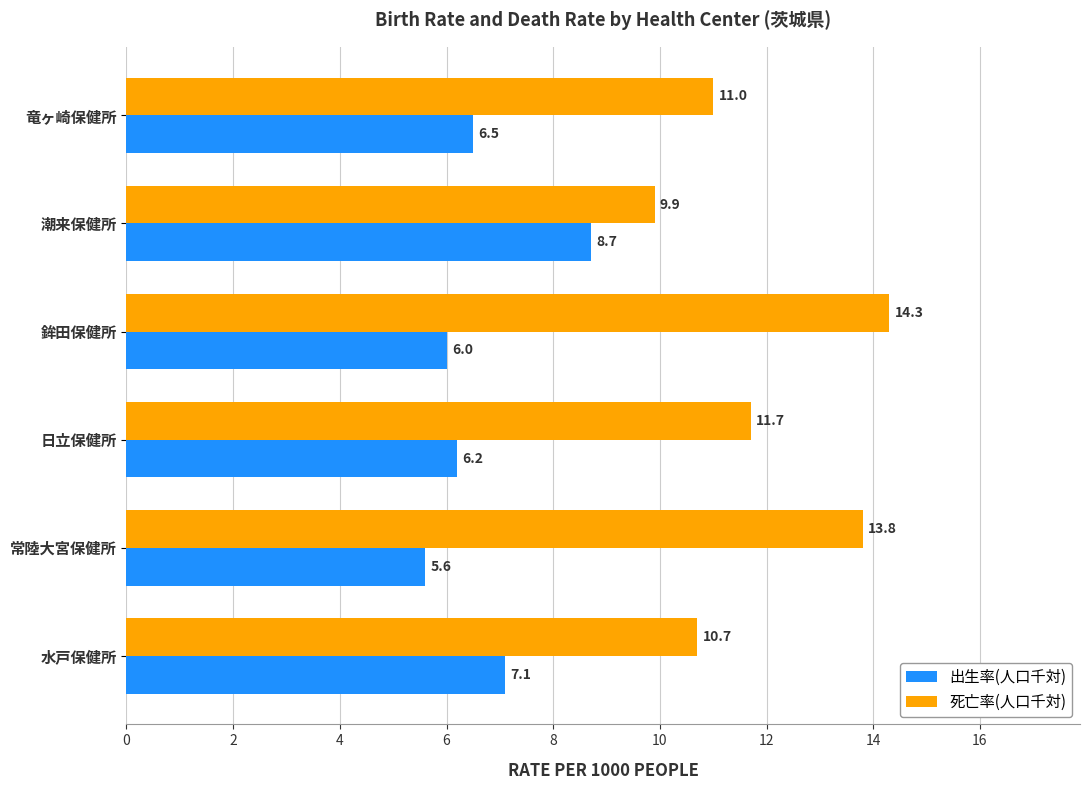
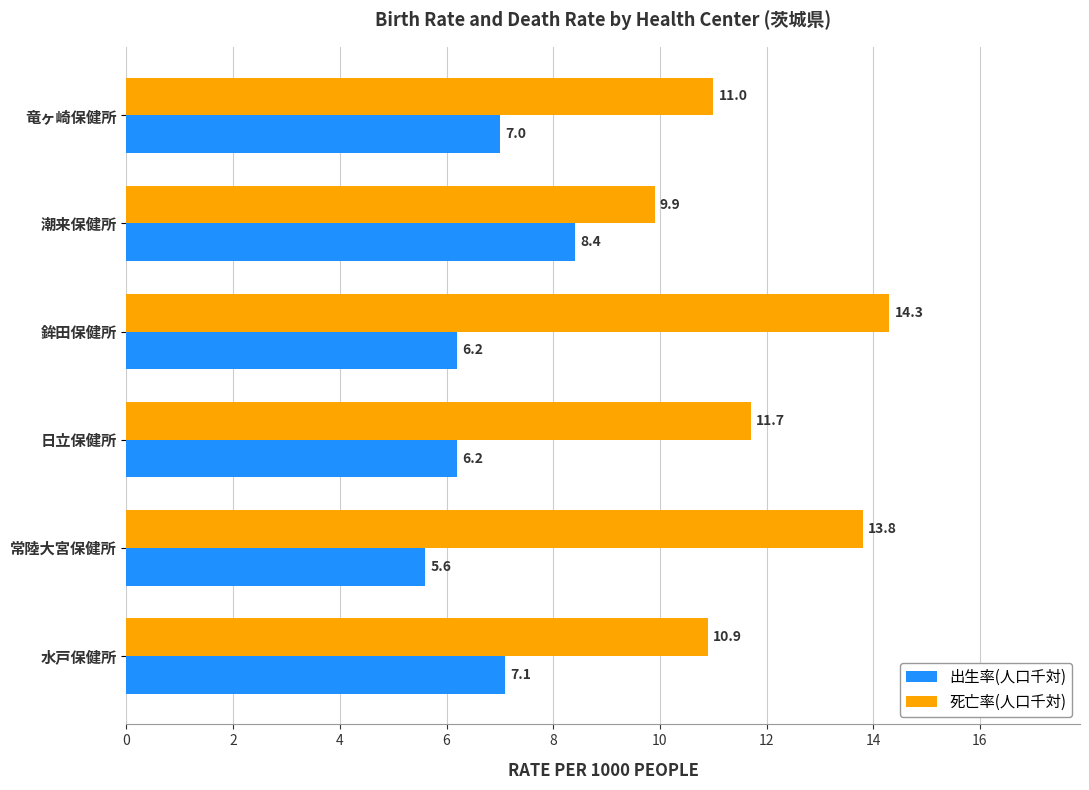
出生率(人口千対), 竜ヶ崎保健所: 6.5 -> 7.0
出生率(人口千対), 潮来保健所: 8.7 -> 8.4
出生率(人口千対), 鉾田保健所: 6.0 -> 6.2
死亡率(人口千対), 水戸保健所: 10.7 -> 10.9
